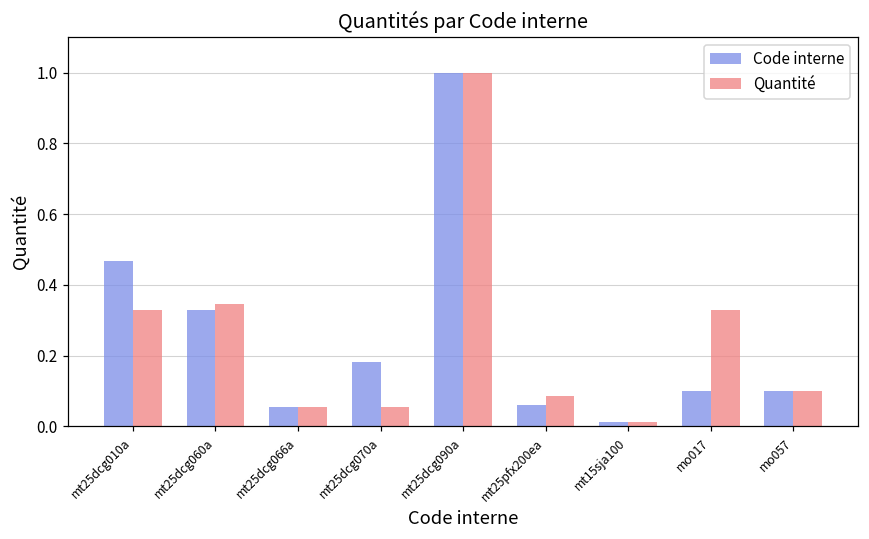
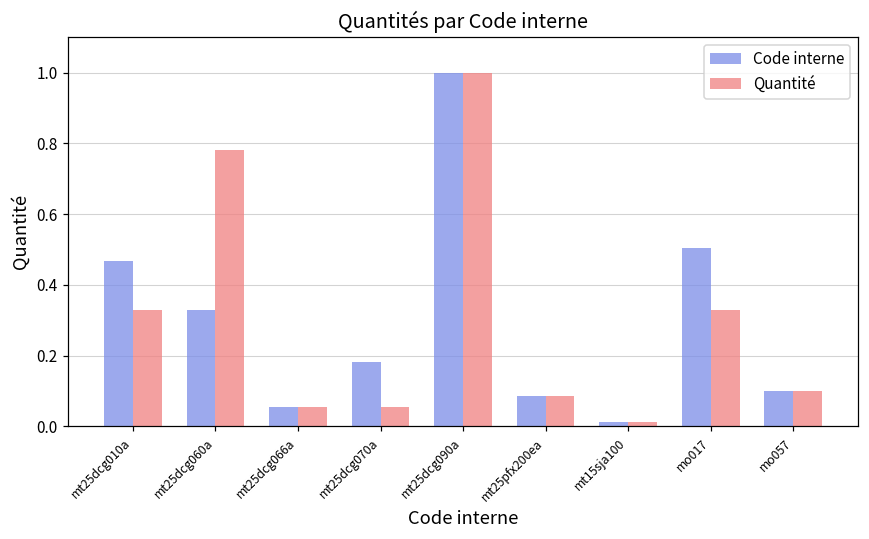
Quantité, mt25dcg060a: 0.35 -> 0.78
Code interne, mt25pfx200ea: 0.06 -> 0.09
Code interne, mo017: 0.10 -> 0.50
